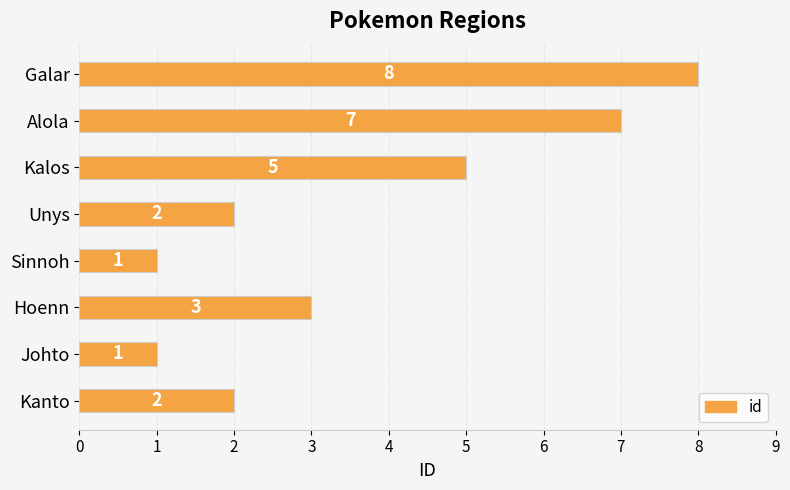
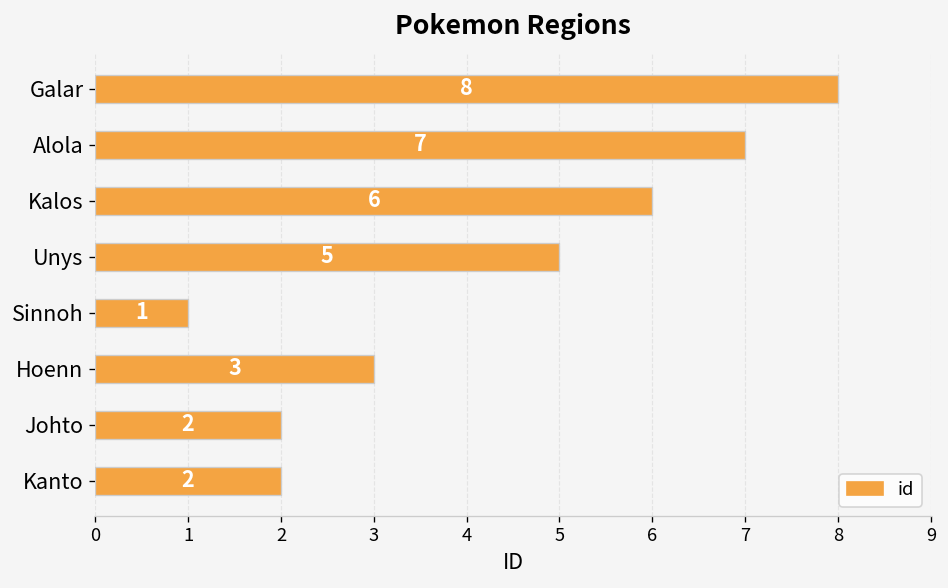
Kalos: 5 -> 6
Unys: 2 -> 5
Johto: 1 -> 2
